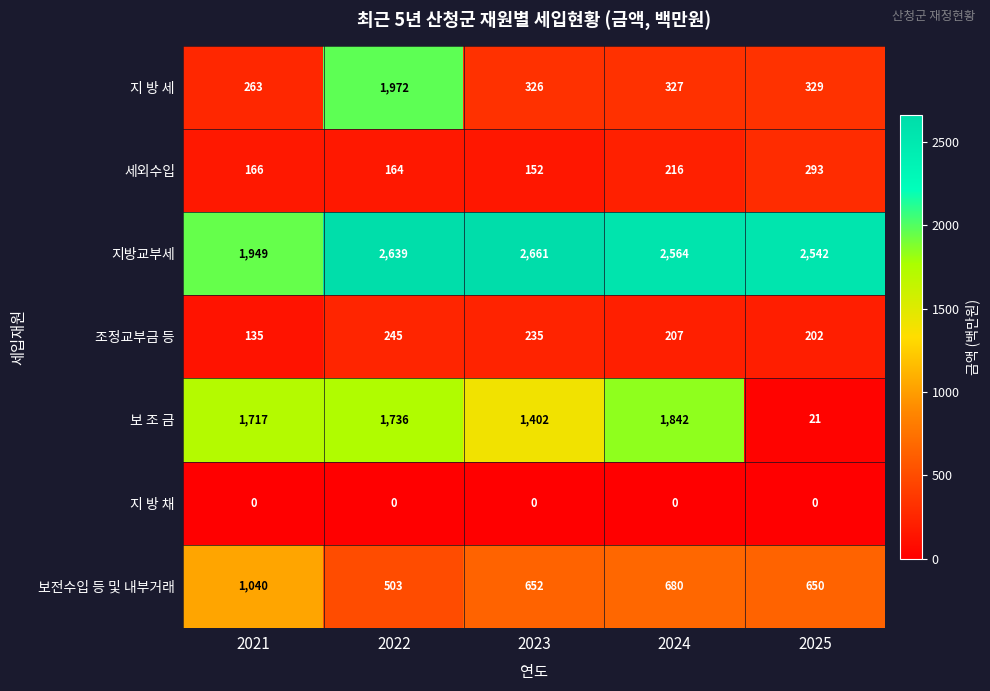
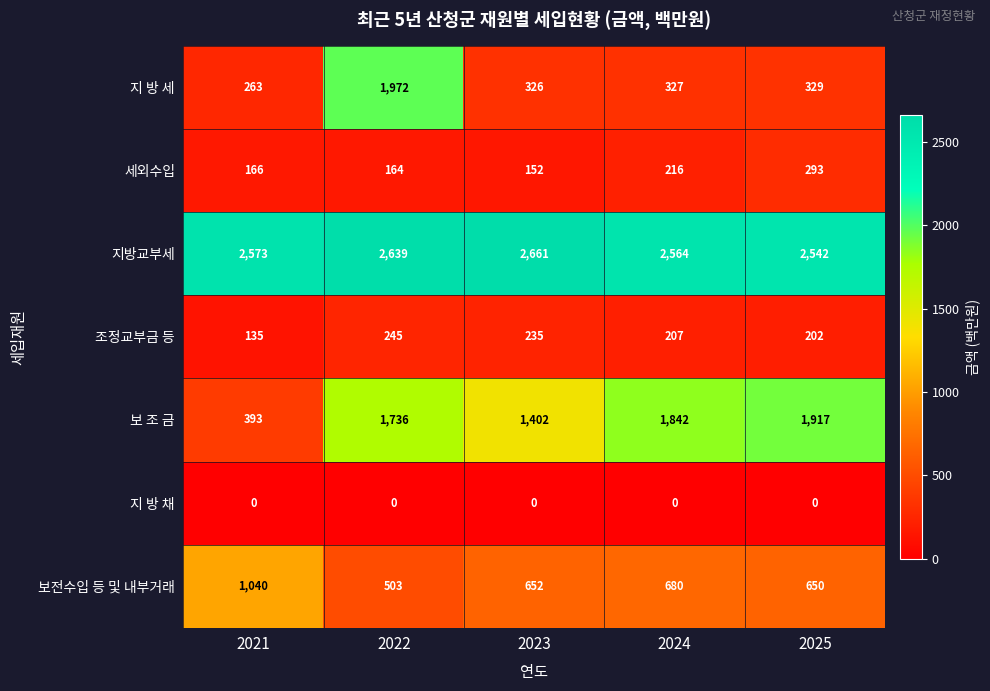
지방교부세, 2021: 1,949 -> 2,573
보 조 금, 2021: 1,717 -> 393
보 조 금, 2025: 21 -> 1,917
